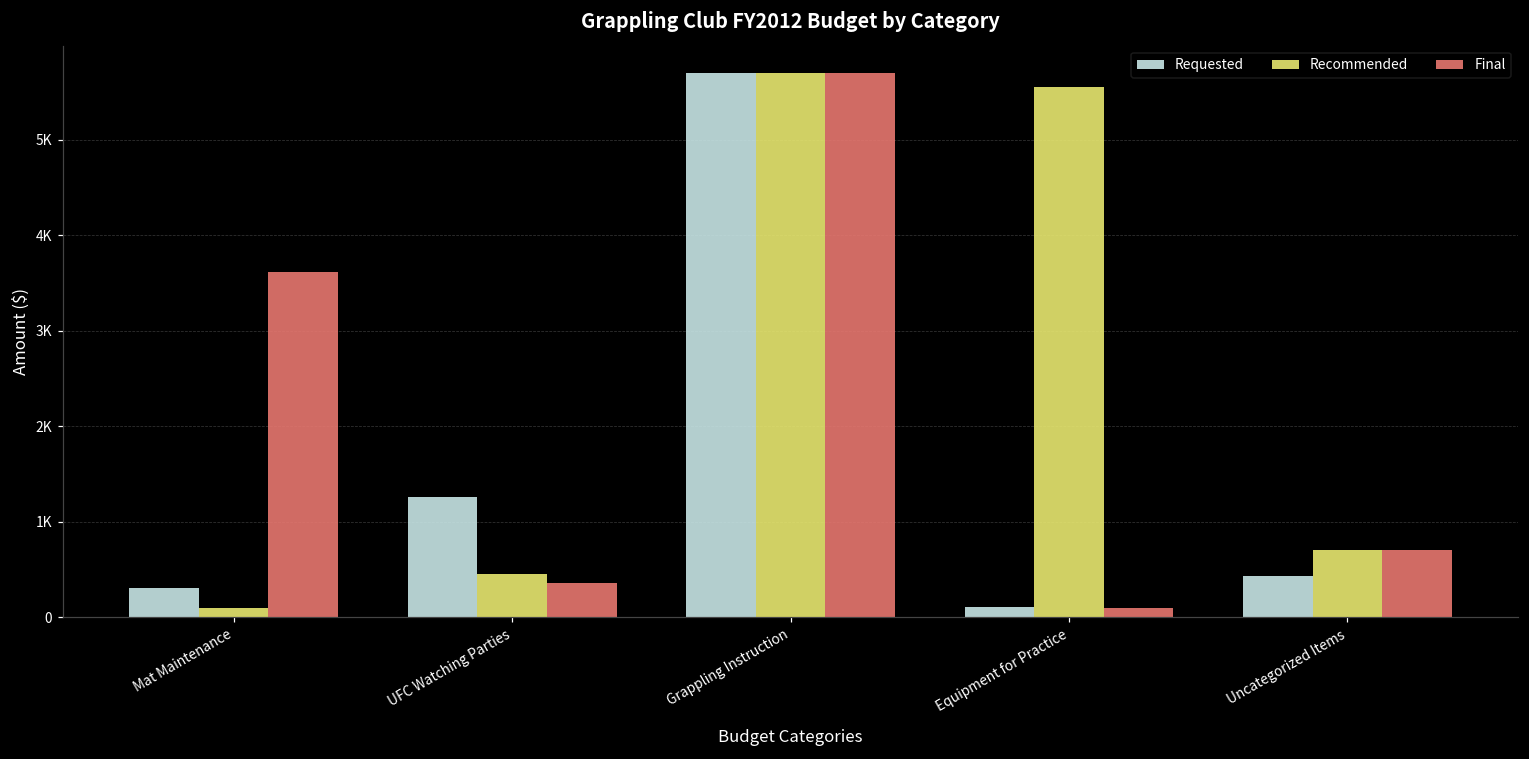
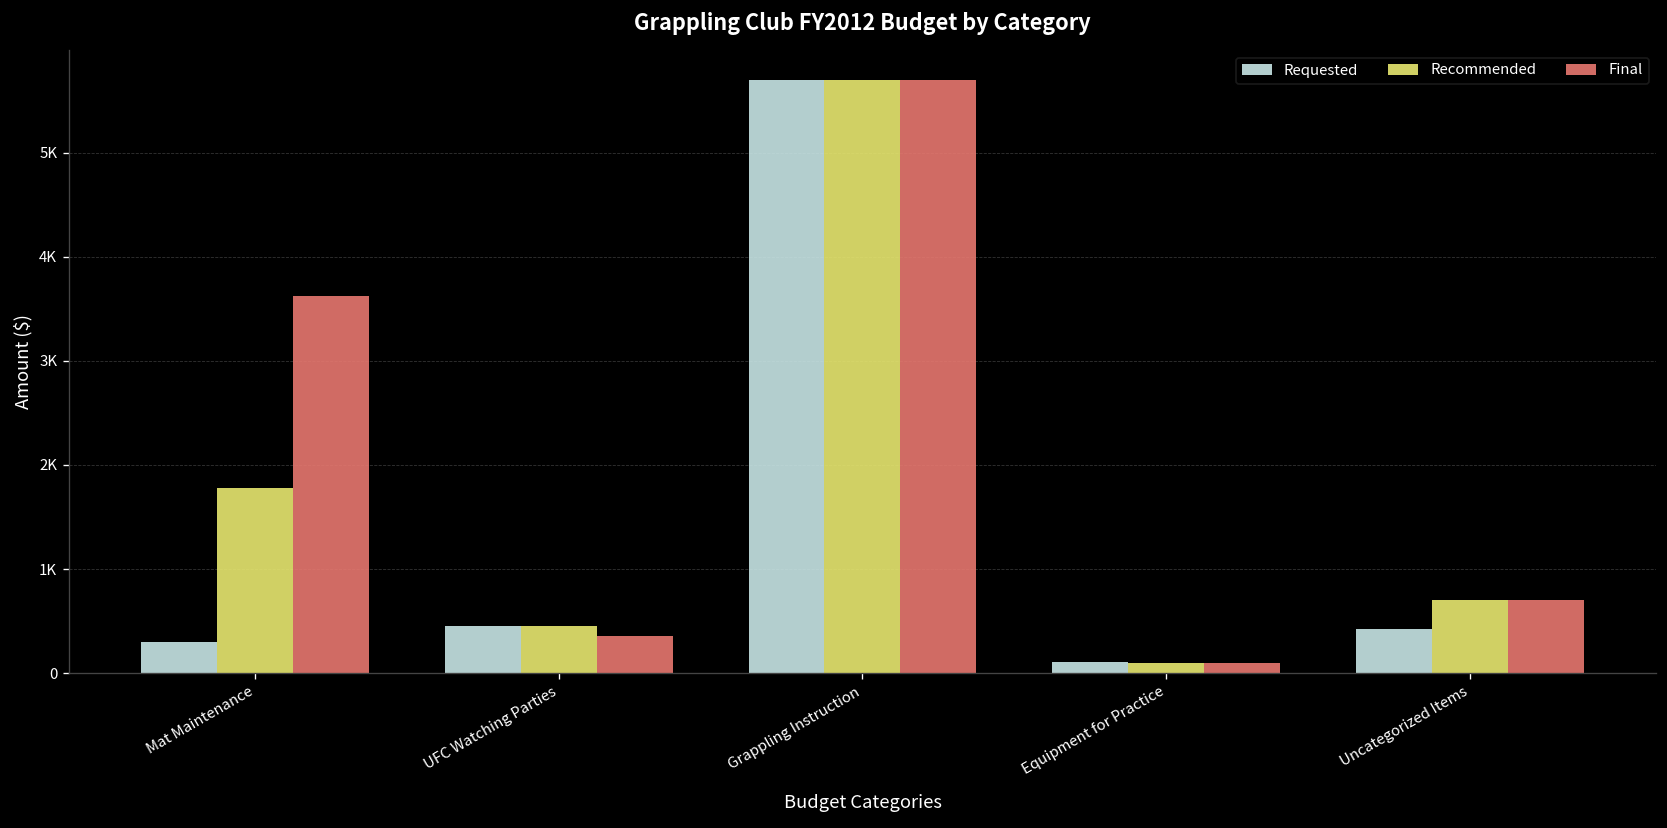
Recommended, Mat Maintenance: 100 -> 1800
Requested, UFC Watching Parties: 1300 -> 500
Recommended, Equipment for Practice: 5600 -> 100
